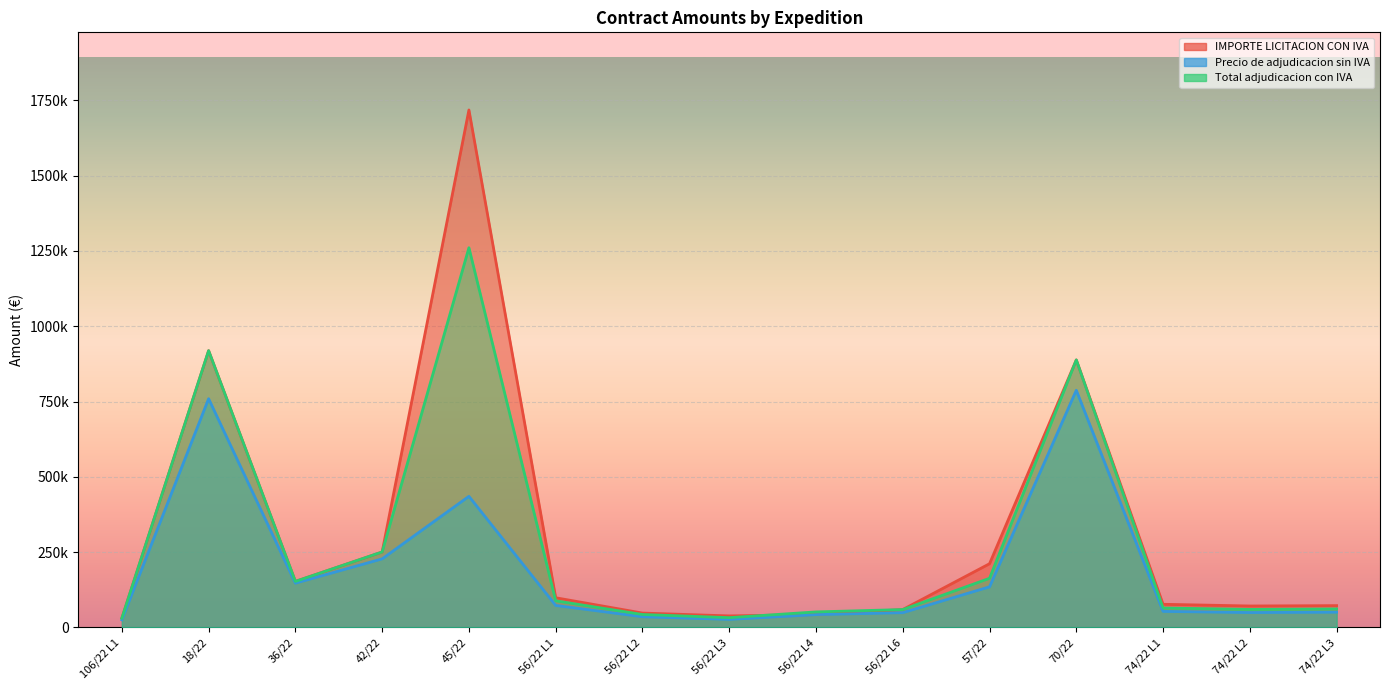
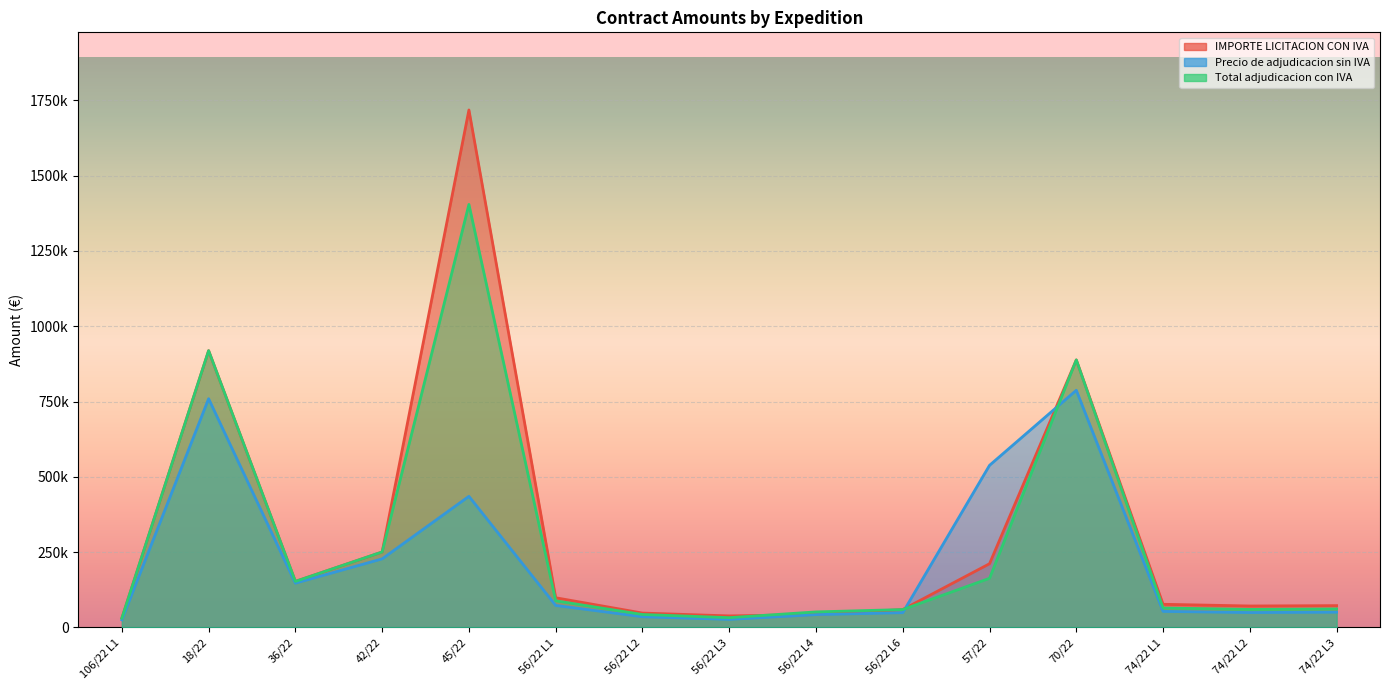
Total adjudicacion con IVA, 45/22: 1260000 -> 1400000
Precio de adjudicacion sin IVA, 57/22: 140000 -> 540000
